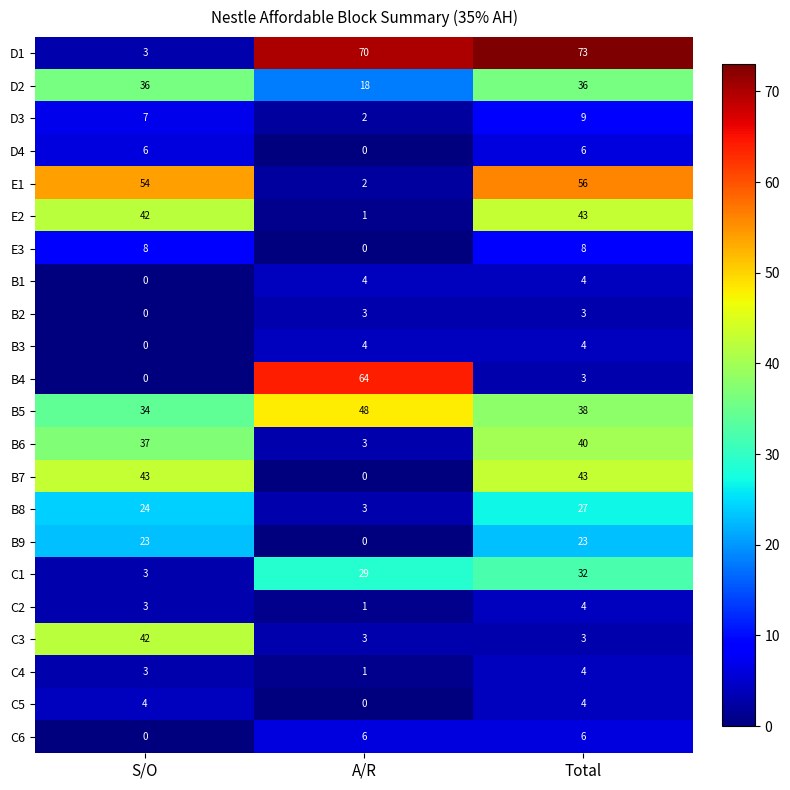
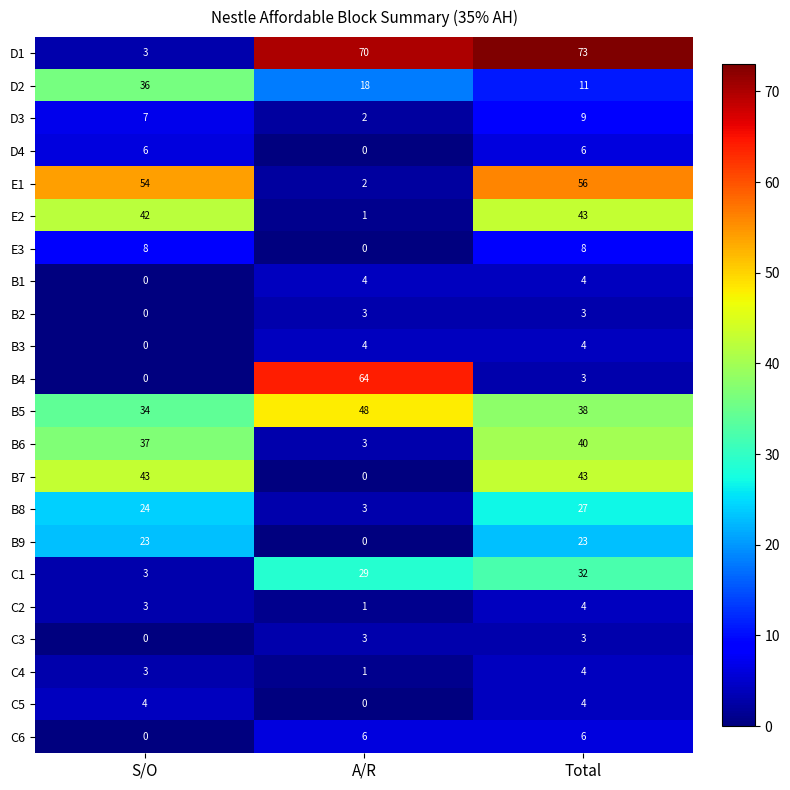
D2, Total: 36 -> 11
C3, S/O: 42 -> 0
